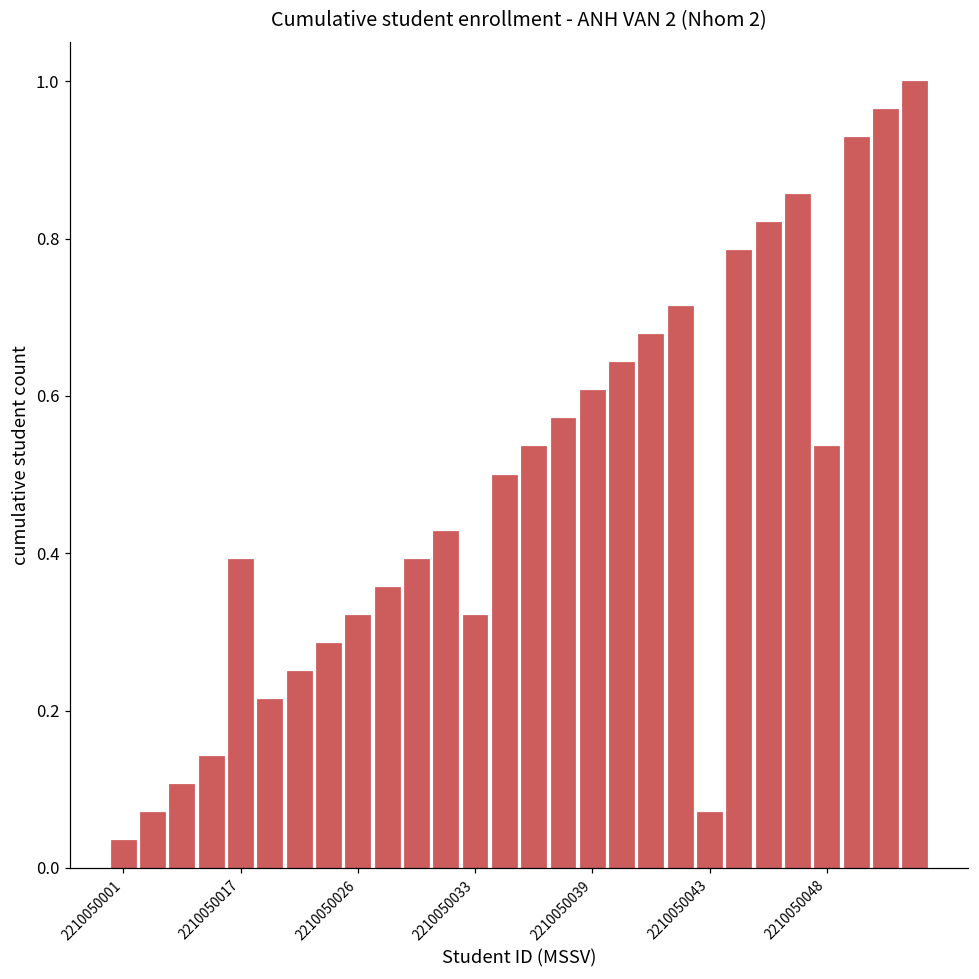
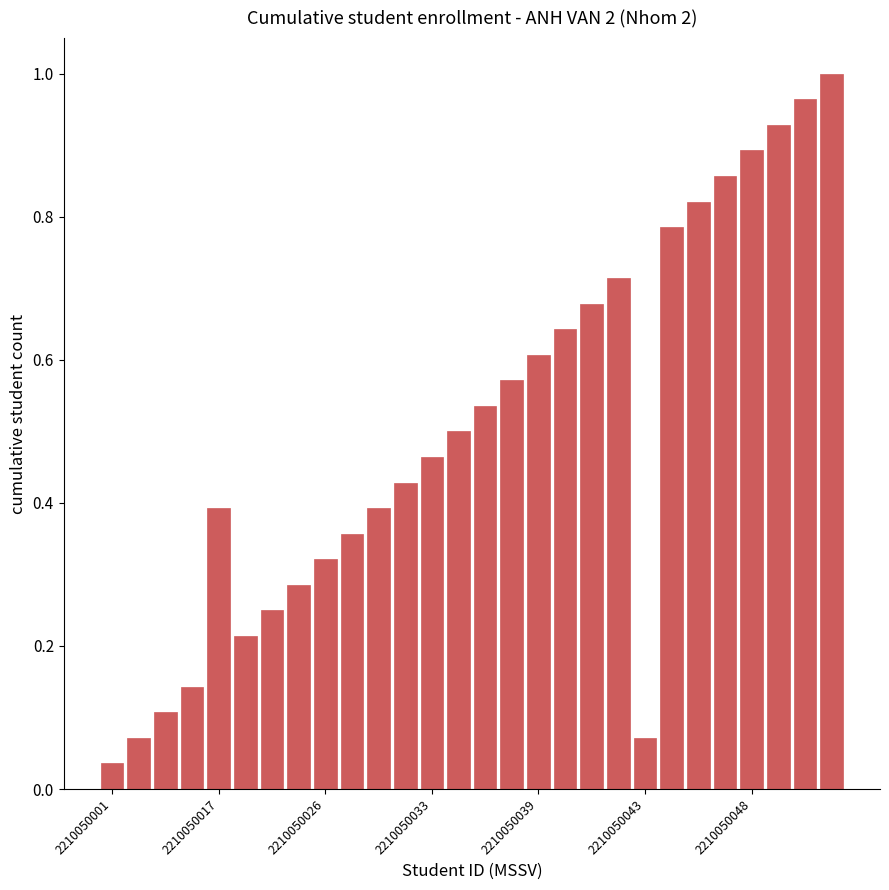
2210050033: 0.32 -> 0.46
2210050048: 0.54 -> 0.89
